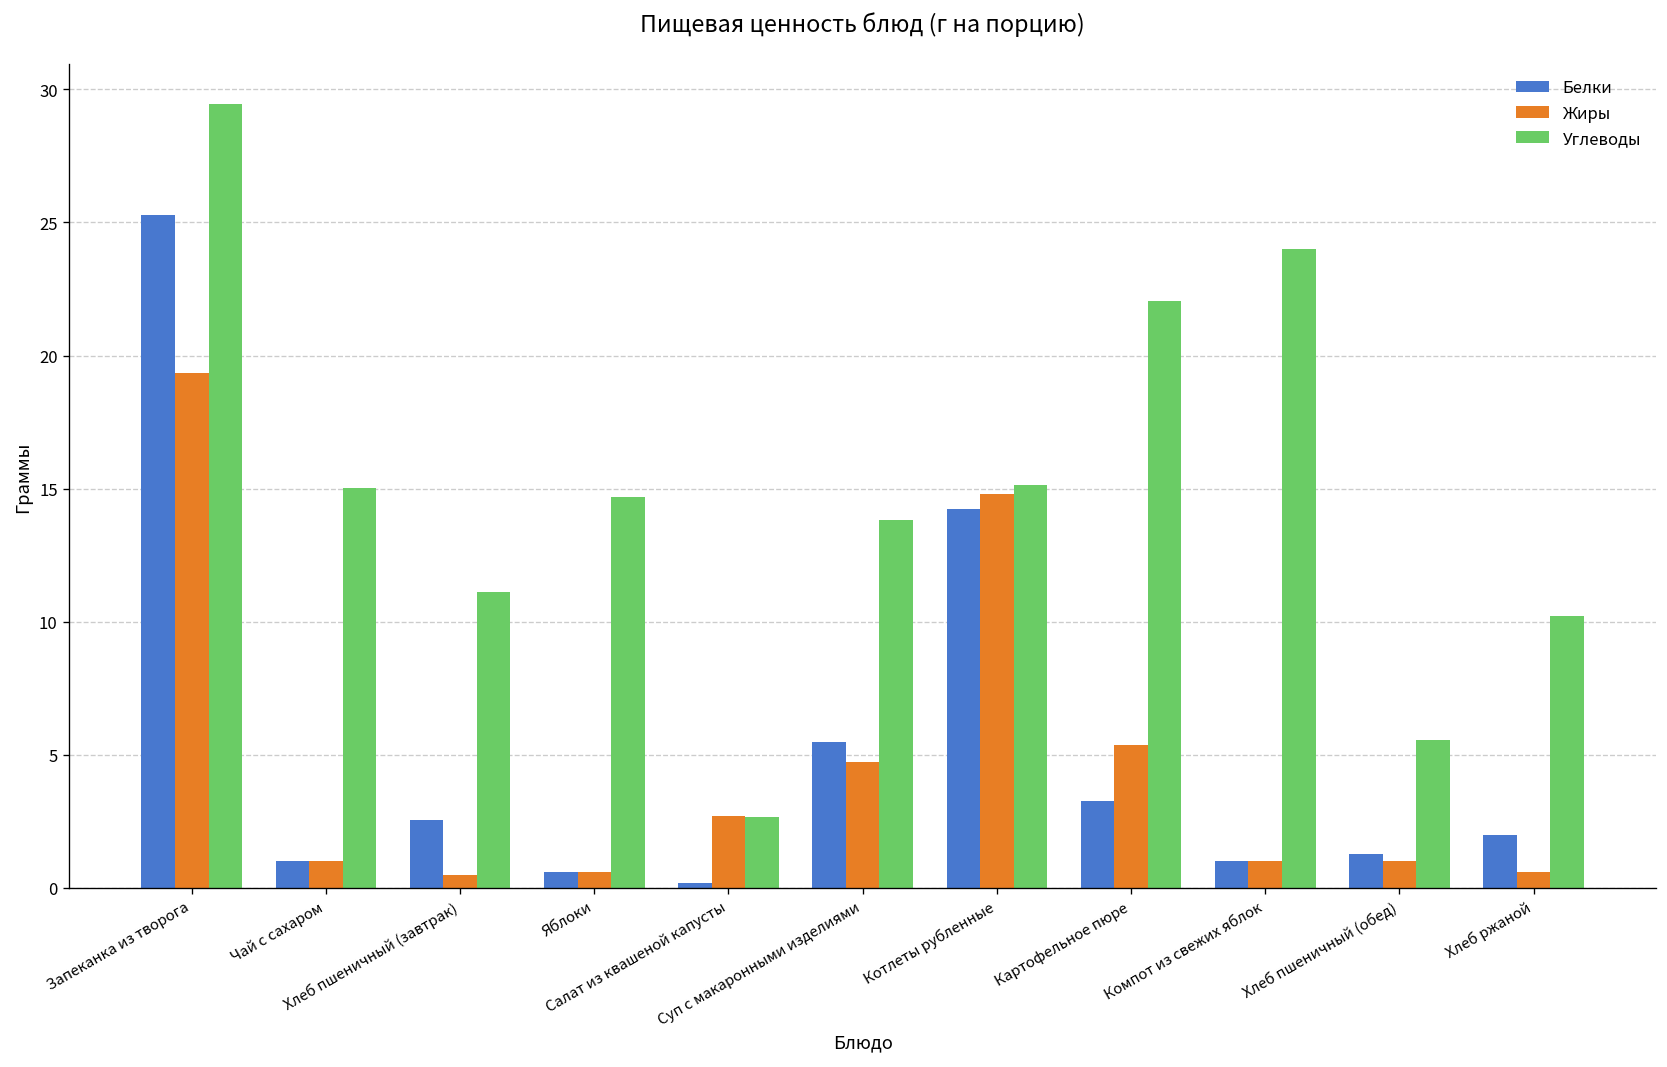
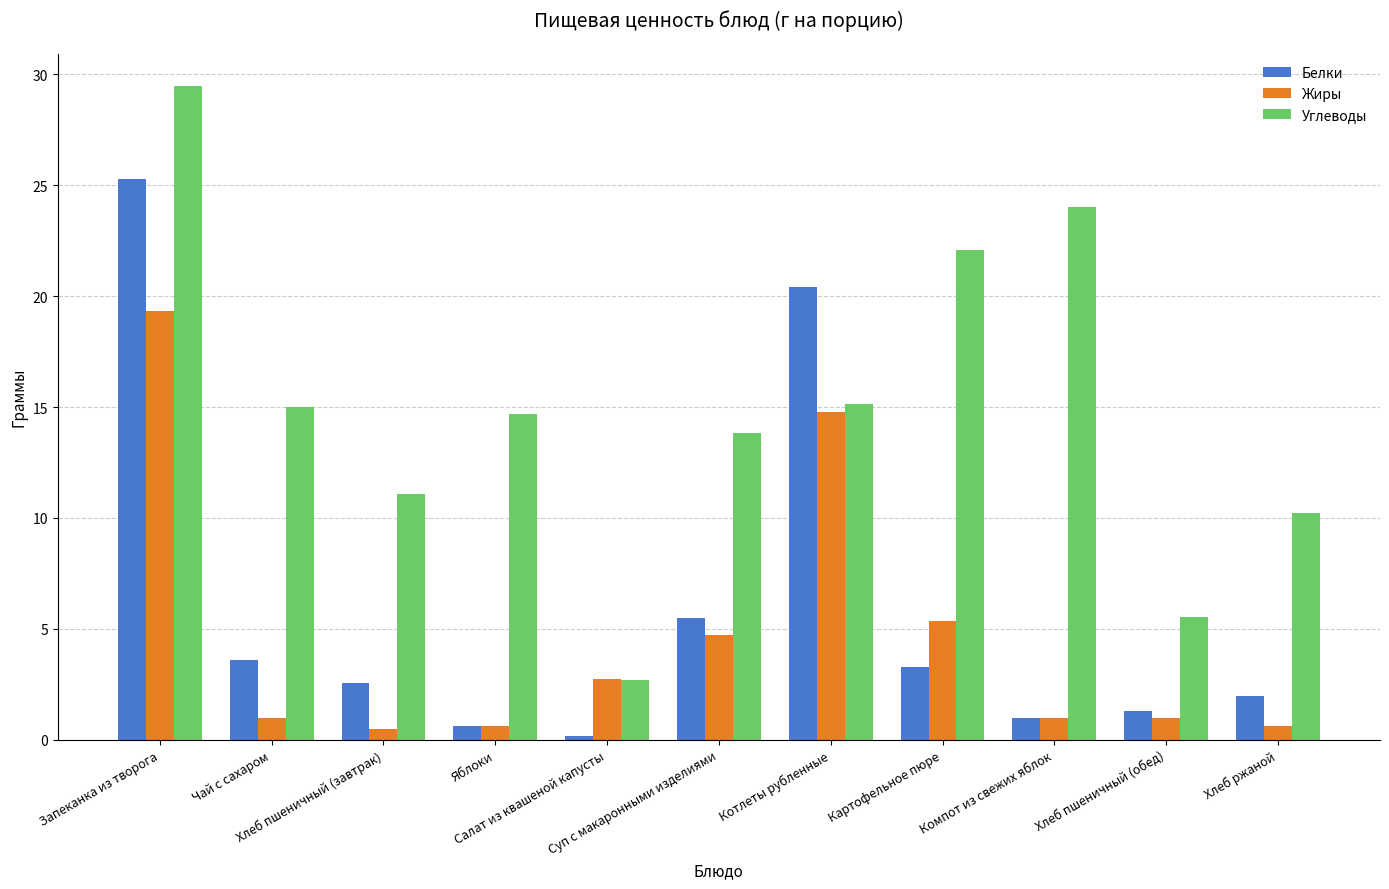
Белки, Чай с сахаром: 1.0 -> 3.6
Белки, Котлеты рубленные: 14.2 -> 20.4
